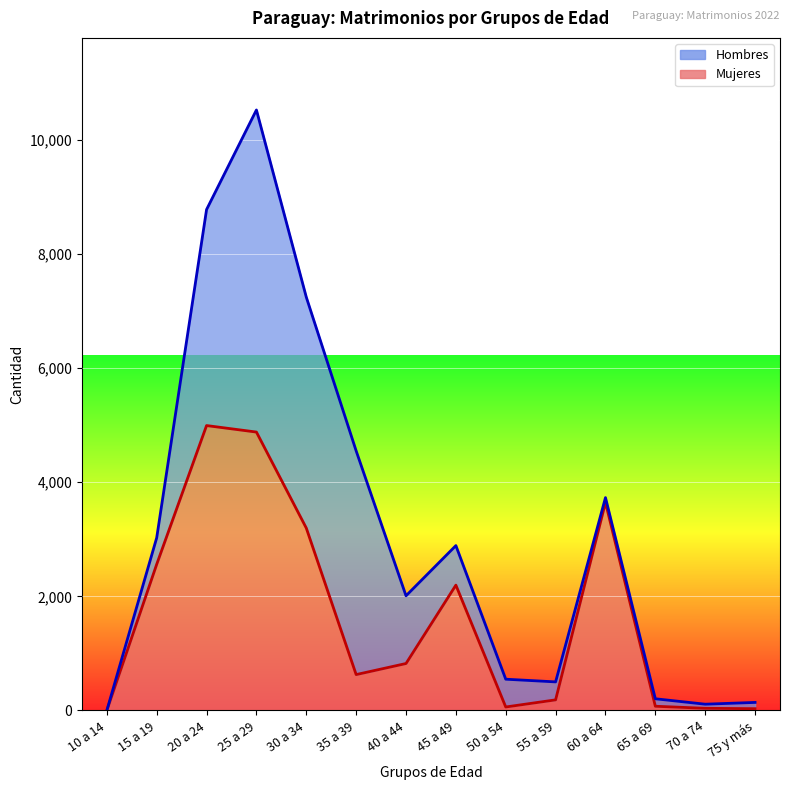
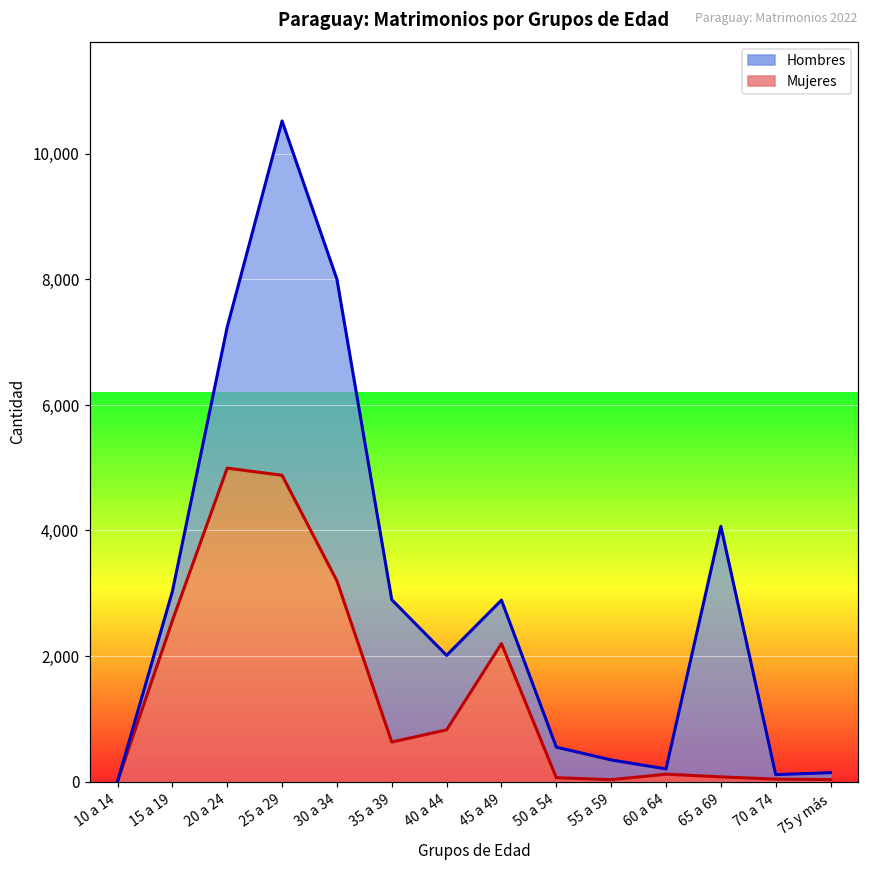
Hombres, 20 a 24: 3,800 -> 2,200
Hombres, 30 a 34: 4,000 -> 4,800
Hombres, 35 a 39: 3,900 -> 2,300
Mujeres, 55 a 59: 200 -> 0
Mujeres, 60 a 64: 3,600 -> 100
Hombres, 65 a 69: 100 -> 4,000
